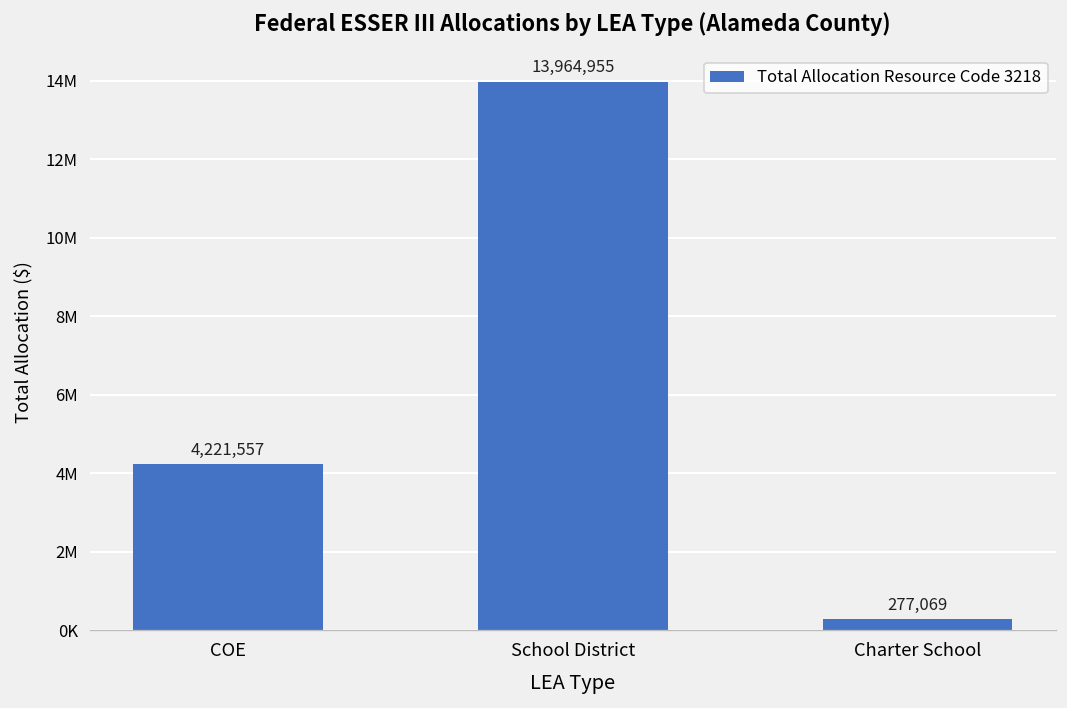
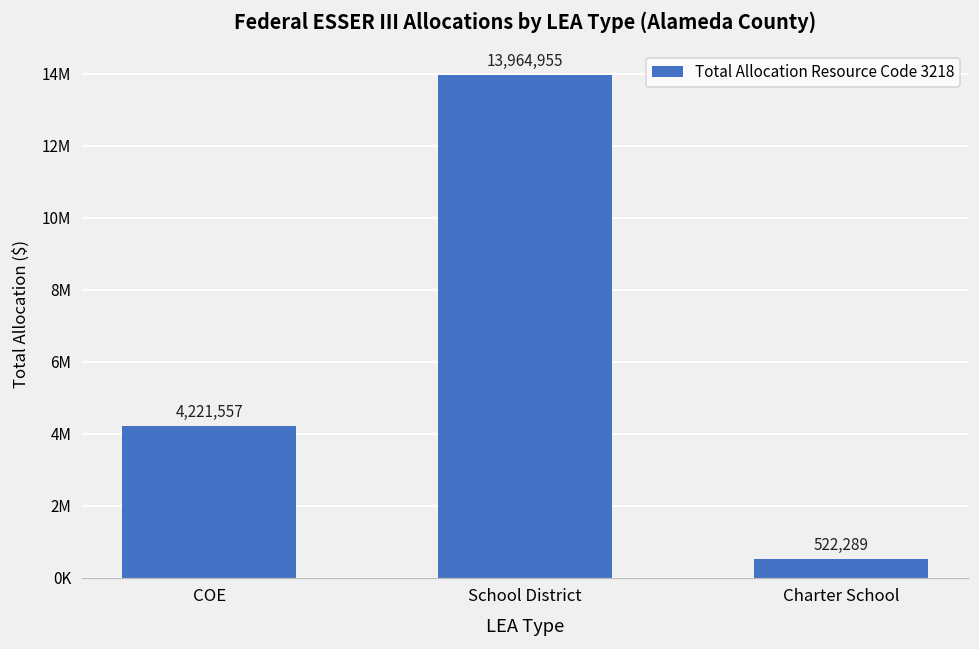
Charter School: 277,069 -> 522,289
